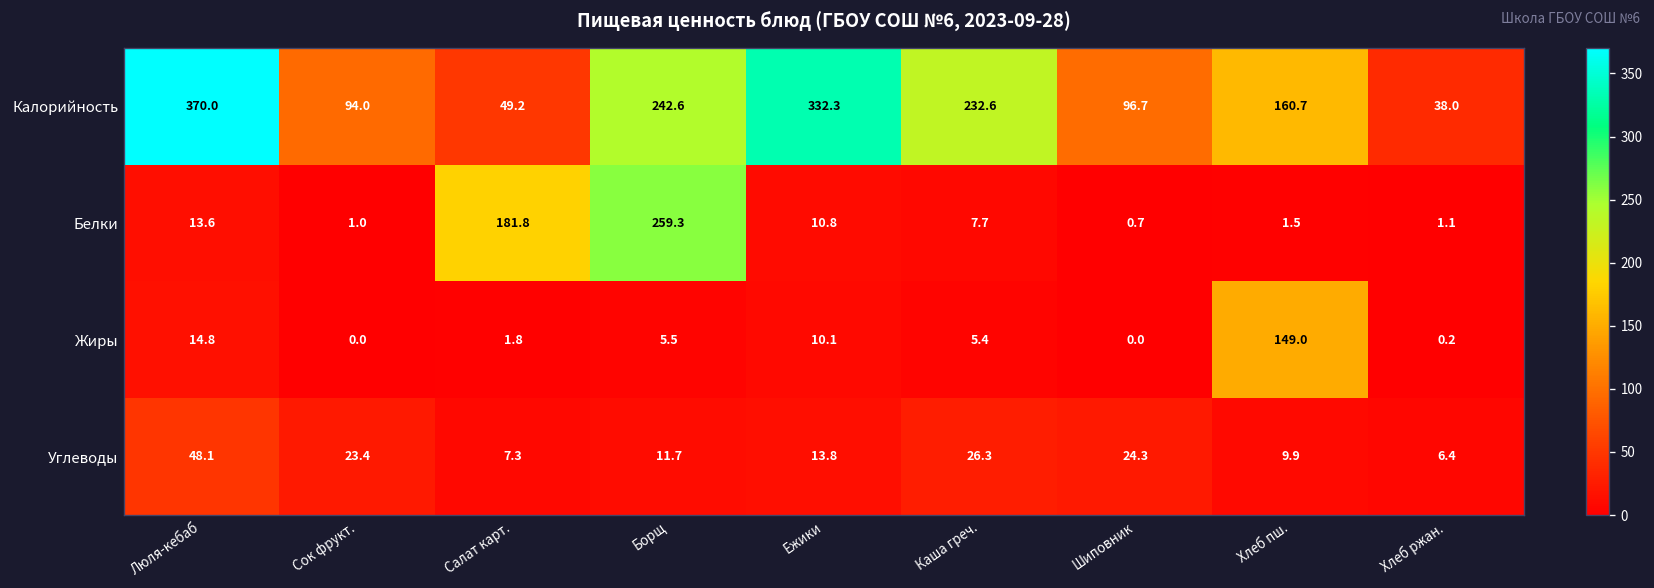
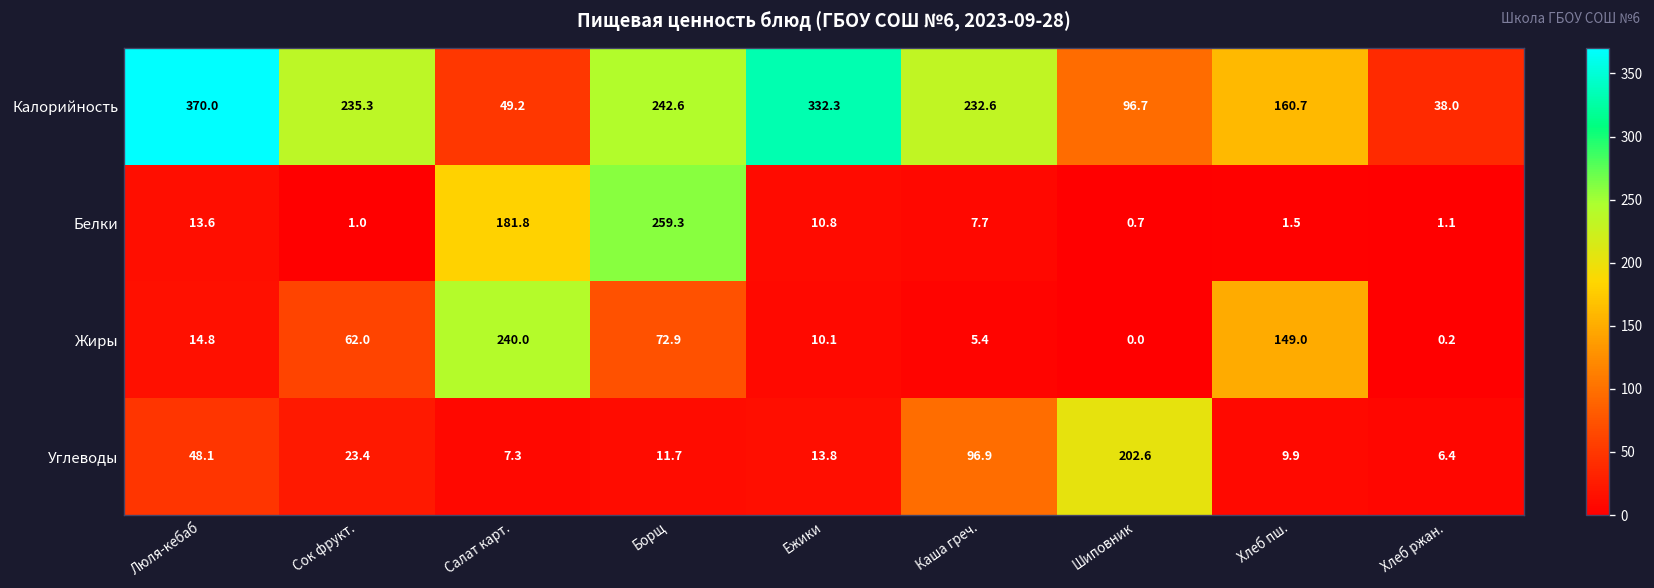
Калорийность, Сок фрукт.: 94.0 -> 235.3
Жиры, Сок фрукт.: 0.0 -> 62.0
Жиры, Салат карт.: 1.8 -> 240.0
Жиры, Борщ: 5.5 -> 72.9
Углеводы, Каша греч.: 26.3 -> 96.9
Углеводы, Шиповник: 24.3 -> 202.6
